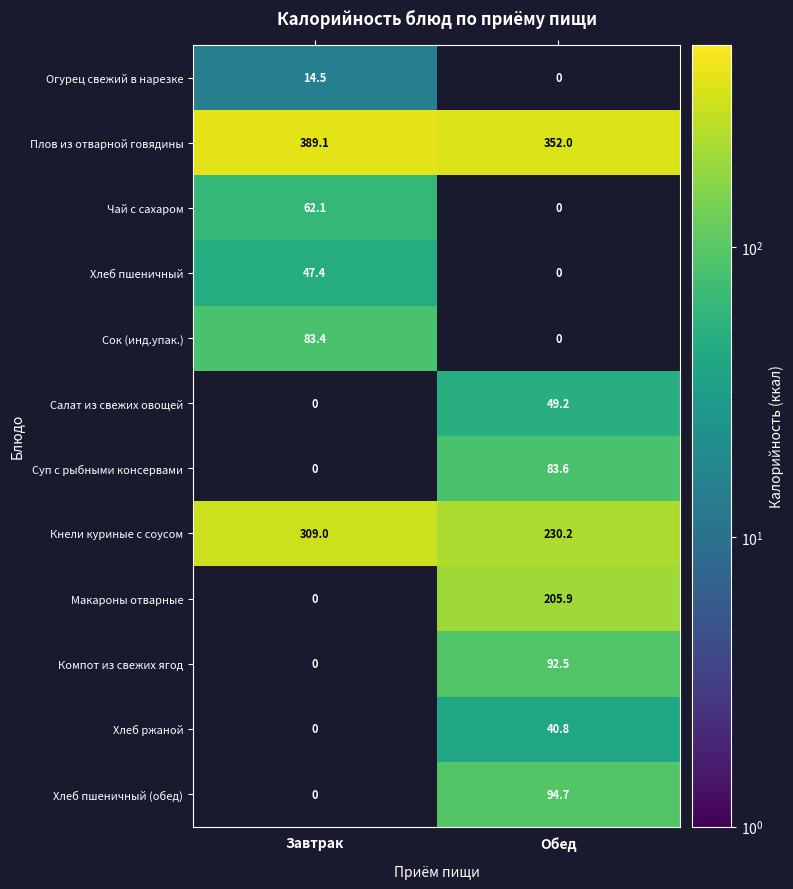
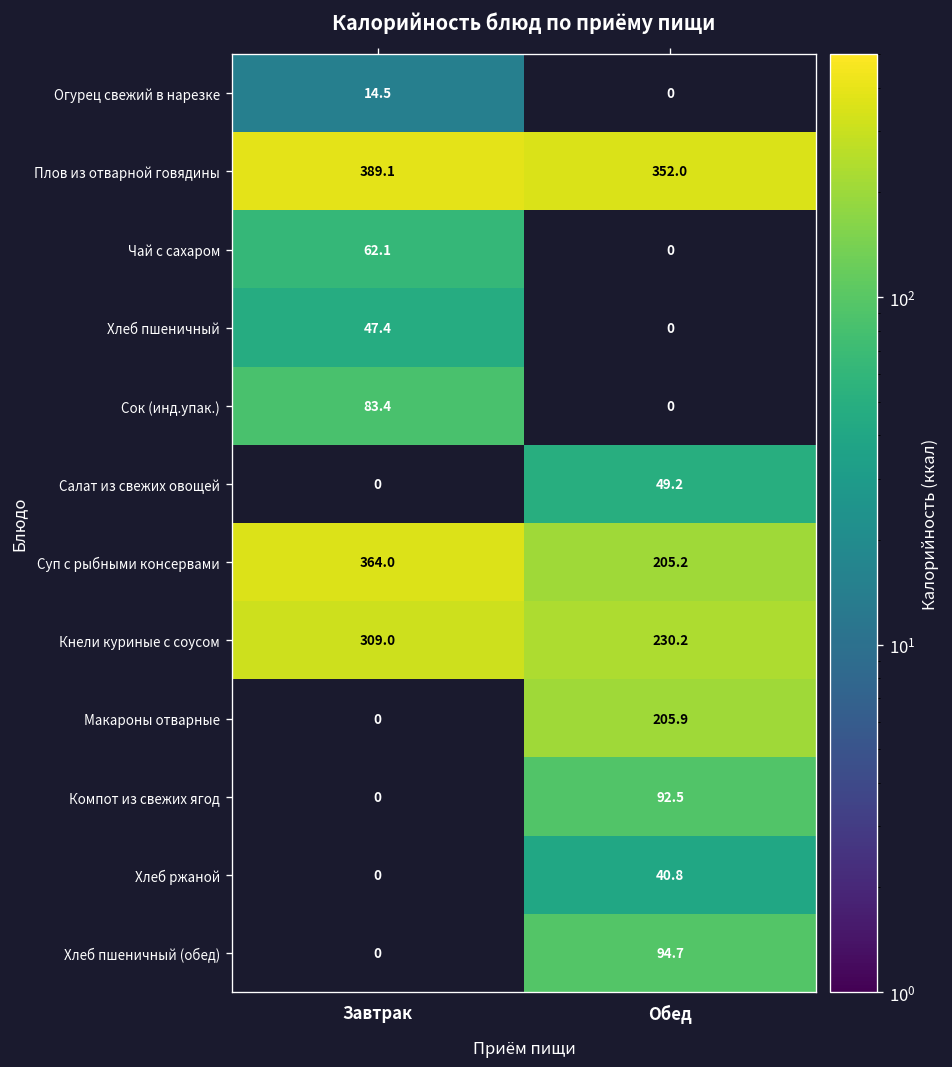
Суп с рыбными консервами, Завтрак: 0 -> 364.0
Суп с рыбными консервами, Обед: 83.6 -> 205.2
